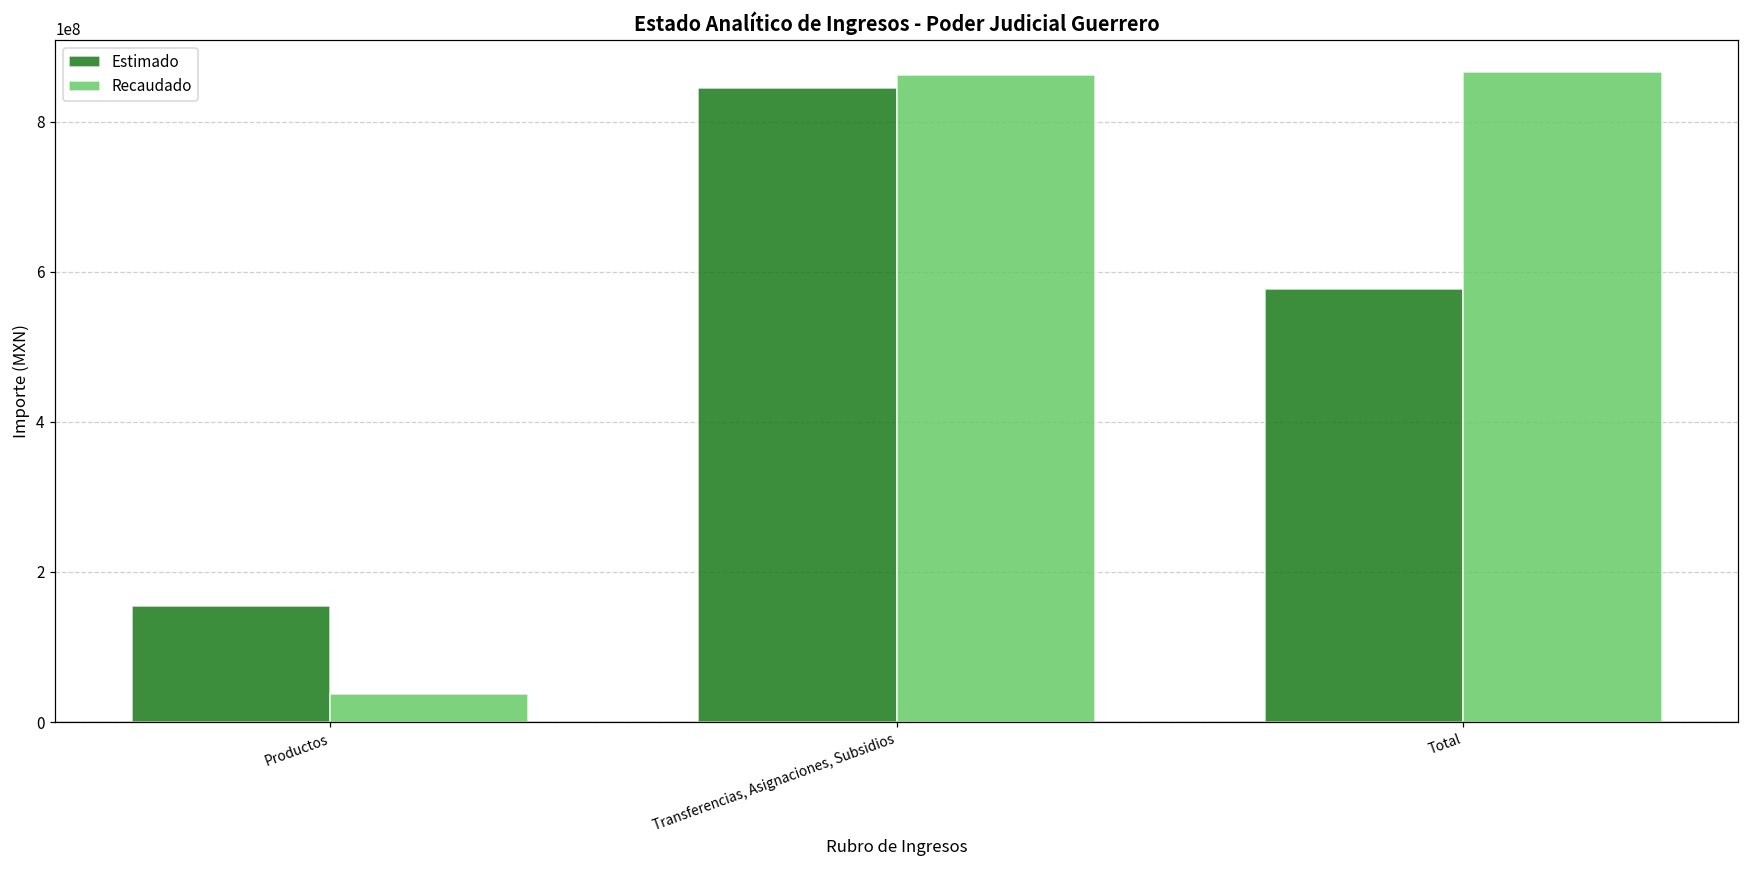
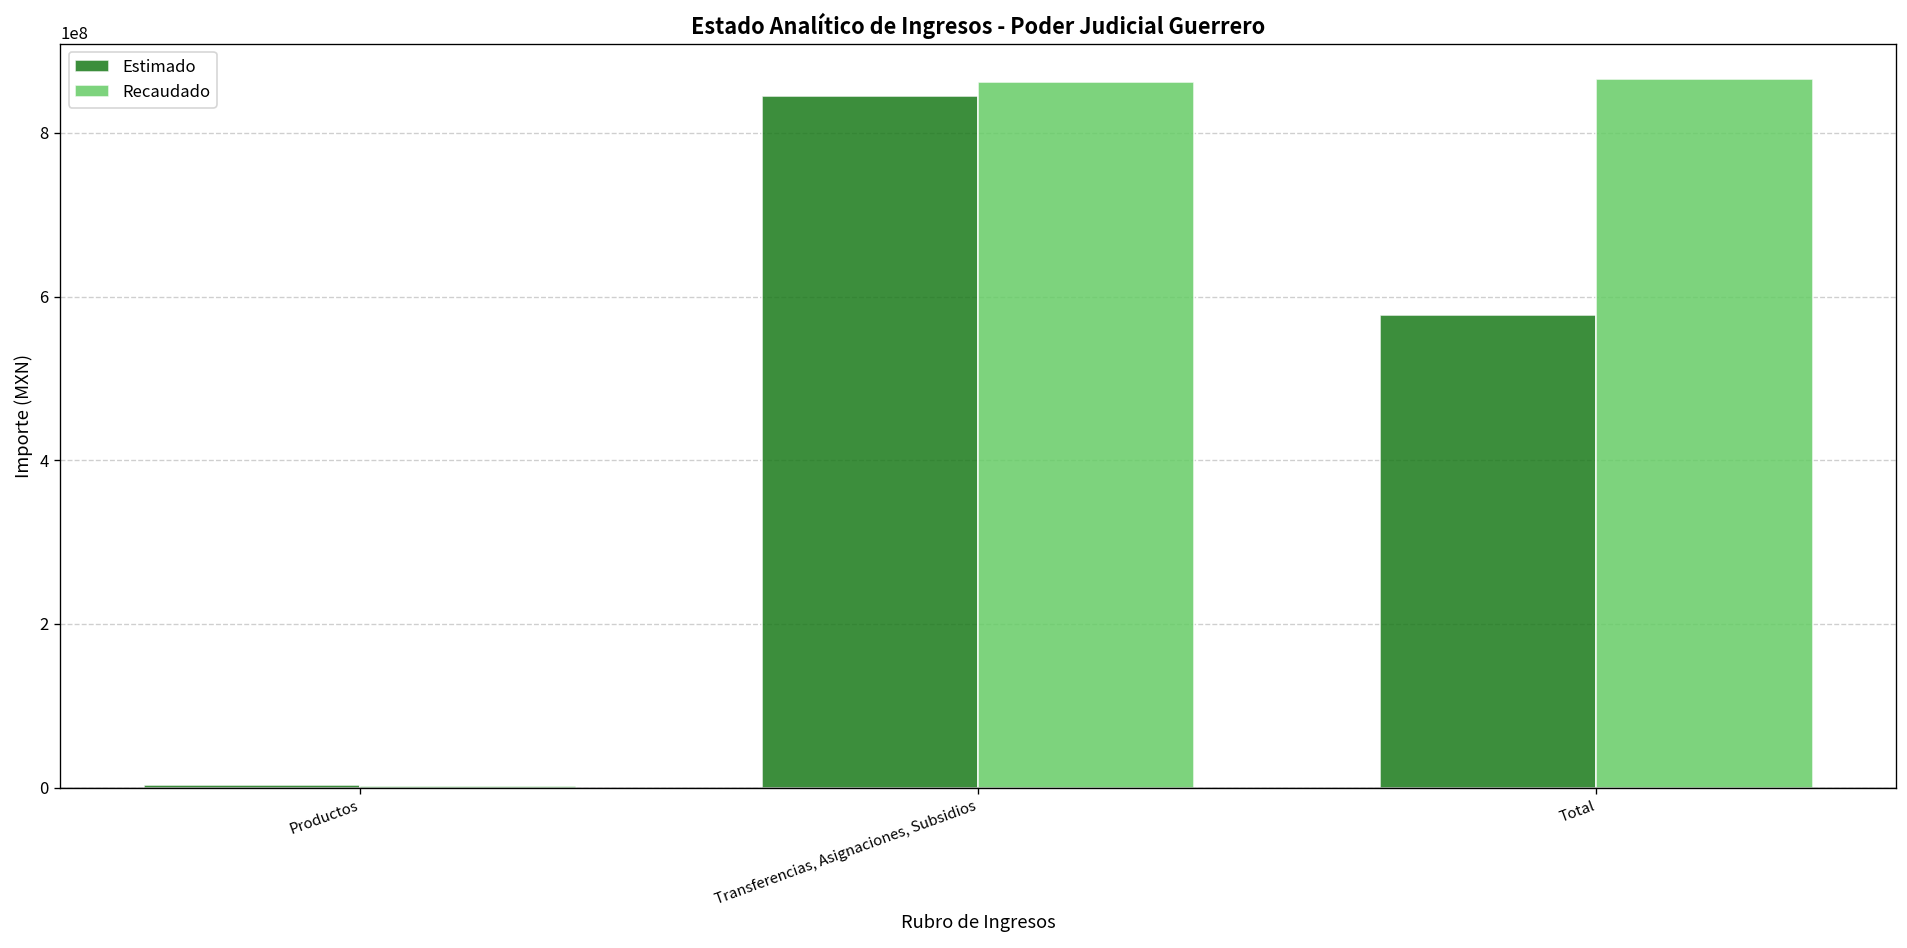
Estimado, Productos: 150000000 -> 0
Recaudado, Productos: 40000000 -> 0
